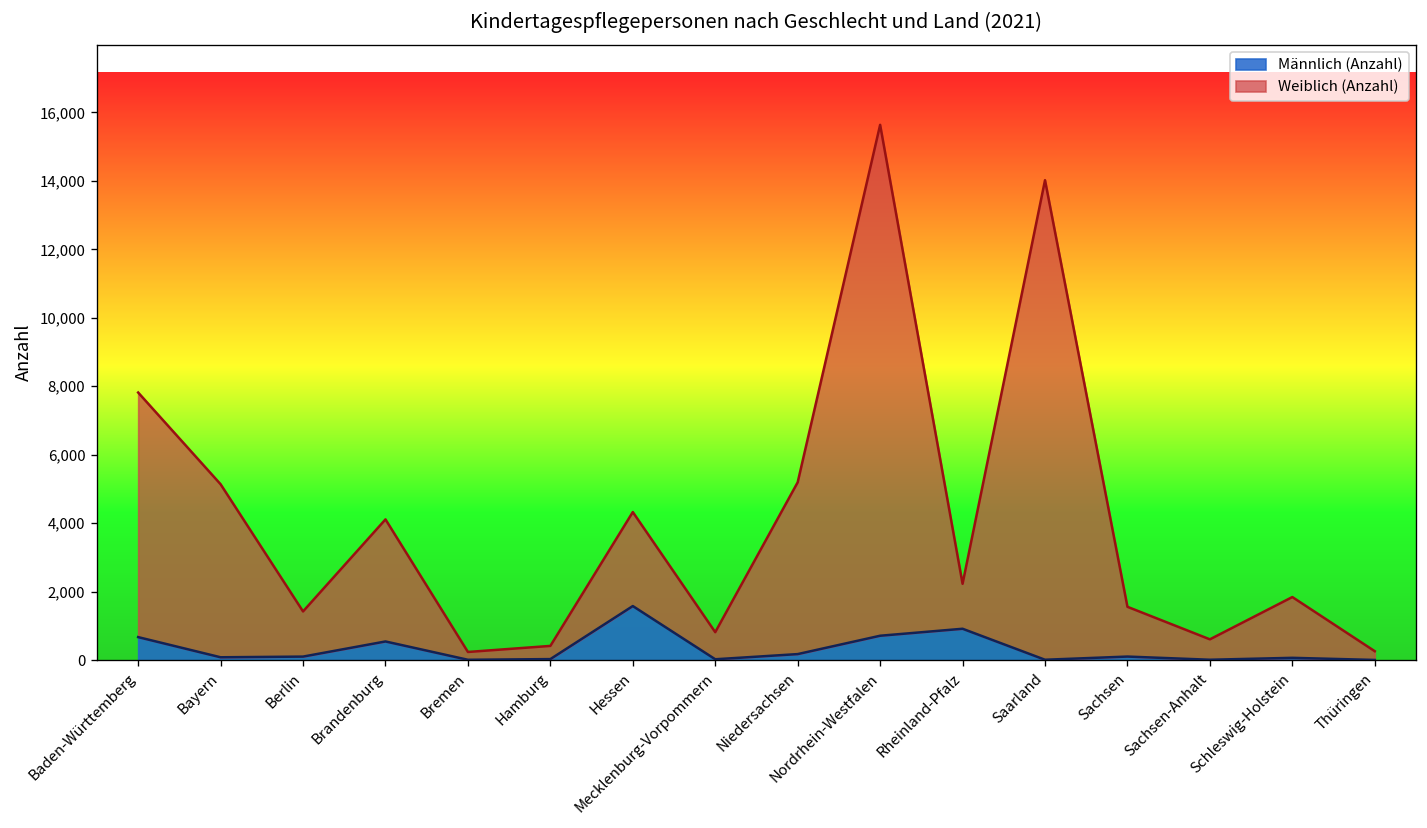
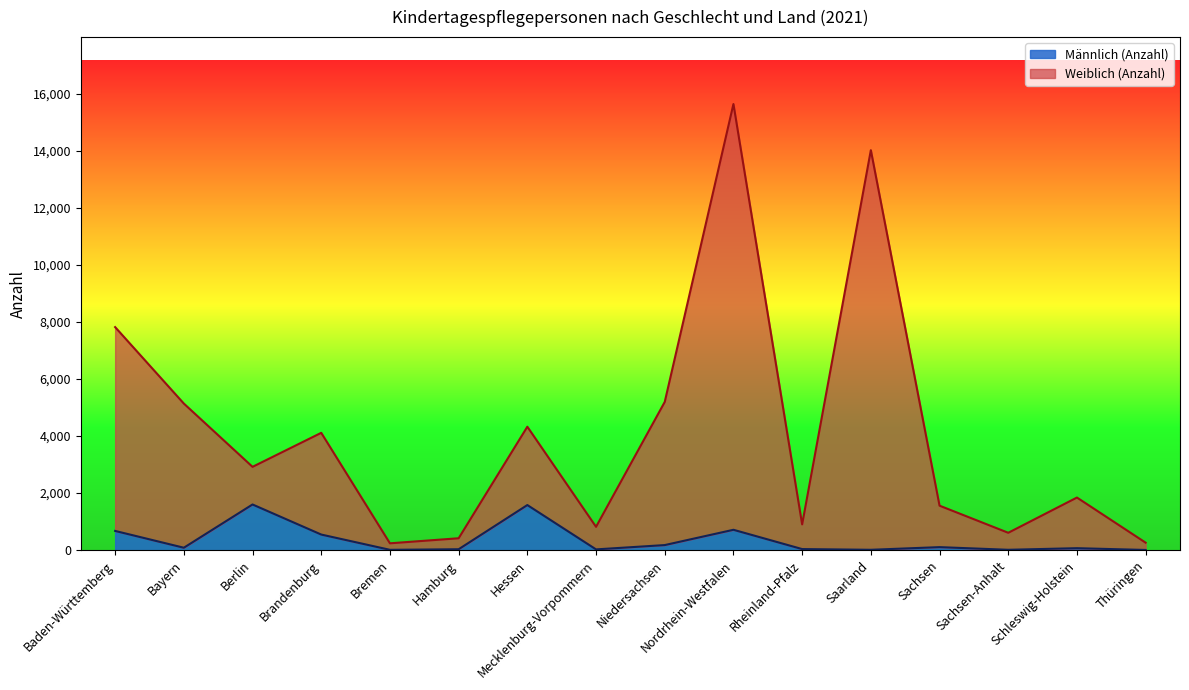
Männlich (Anzahl), Berlin: 100 -> 1,600
Männlich (Anzahl), Rheinland-Pfalz: 900 -> 0
Weiblich (Anzahl), Rheinland-Pfalz: 1,300 -> 900
